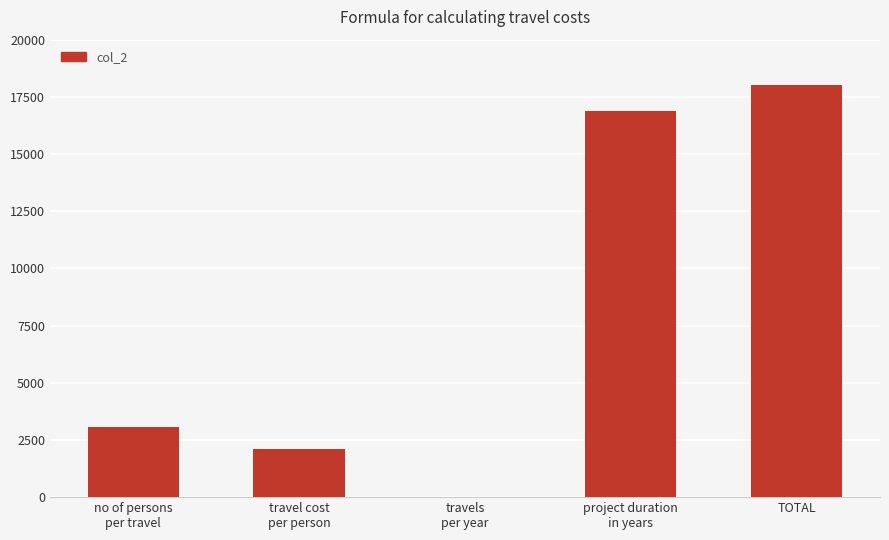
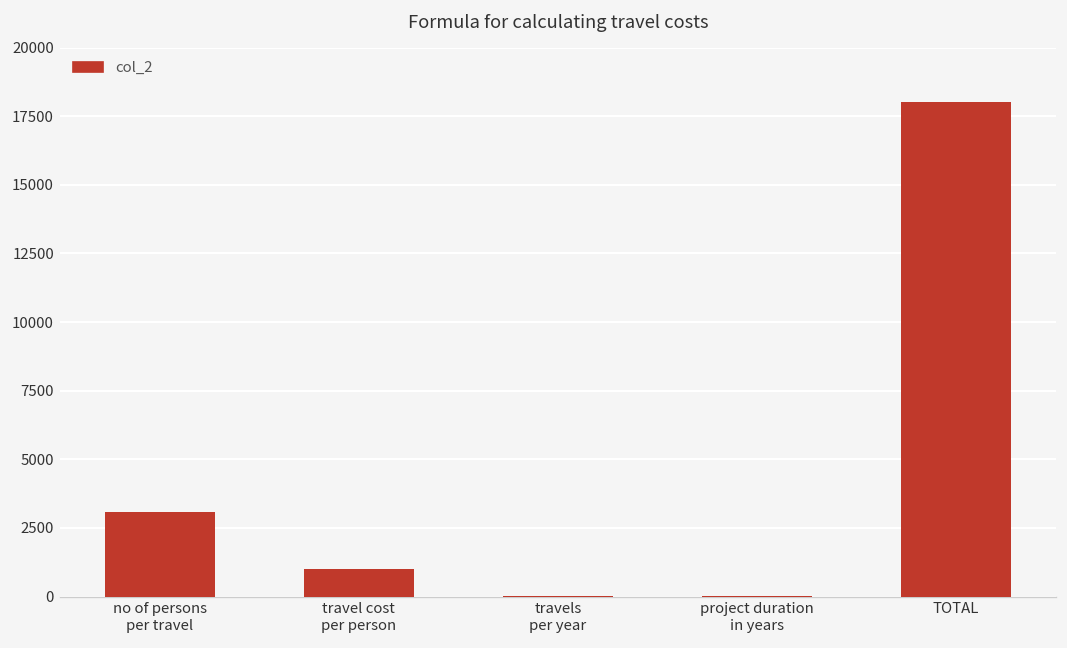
travel cost per person: 2100 -> 1000
project duration in years: 16900 -> 0
